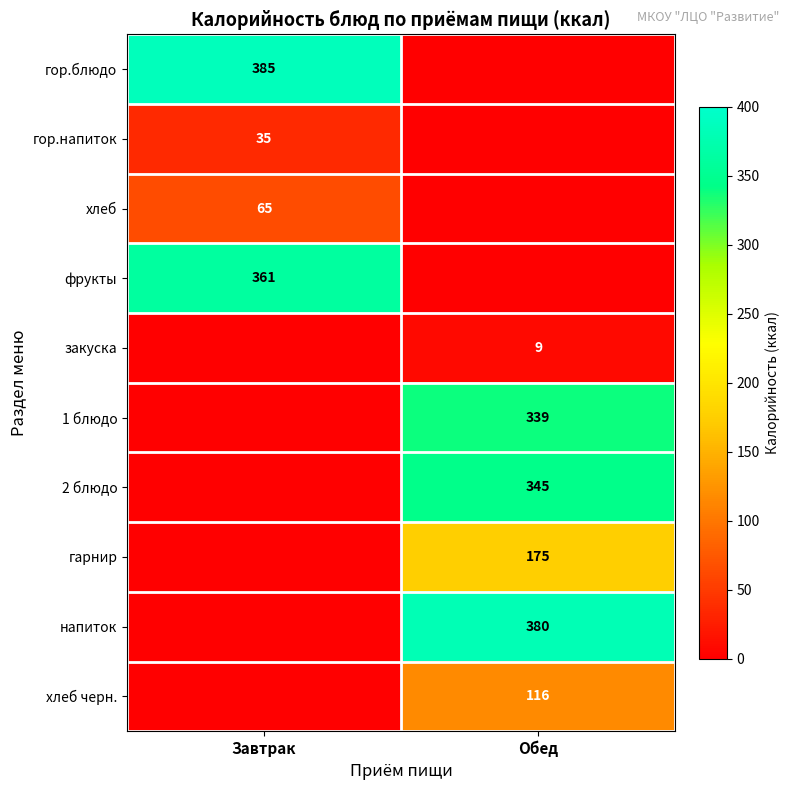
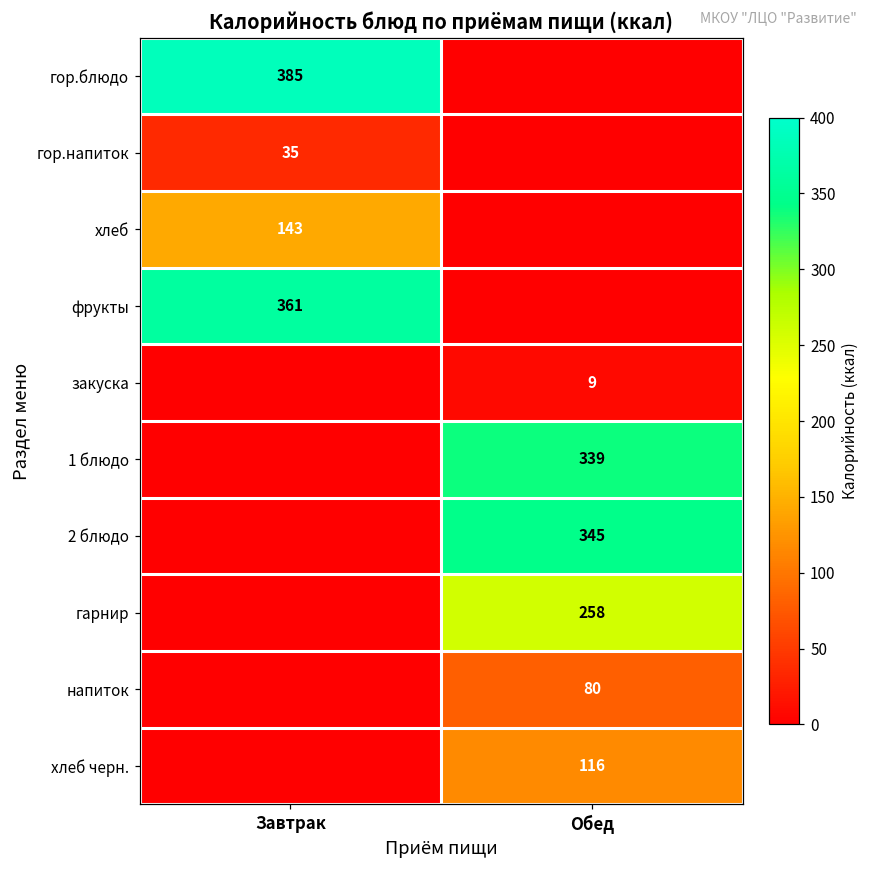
хлеб, Завтрак: 65 -> 143
гарнир, Обед: 175 -> 258
напиток, Обед: 380 -> 80
